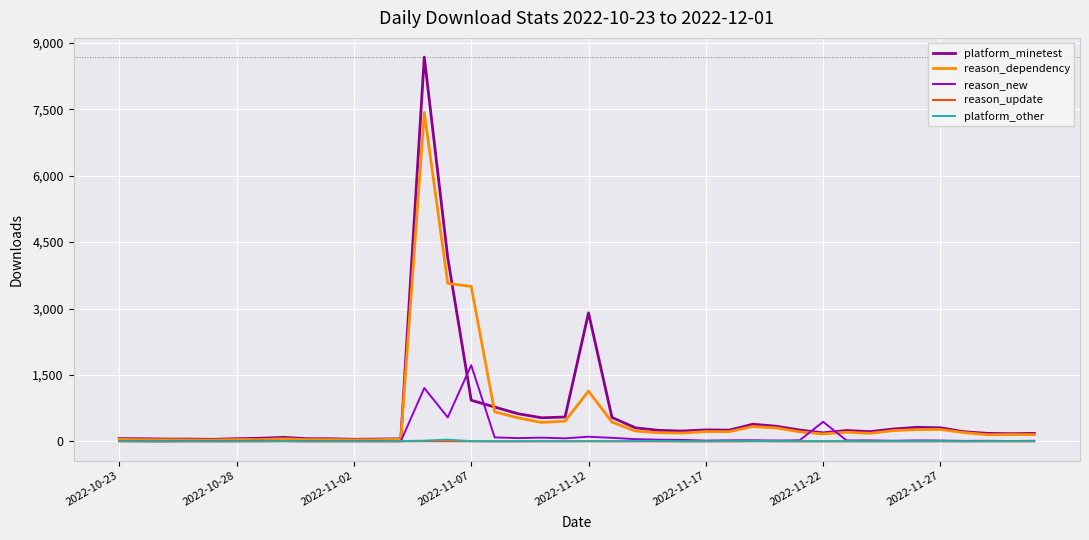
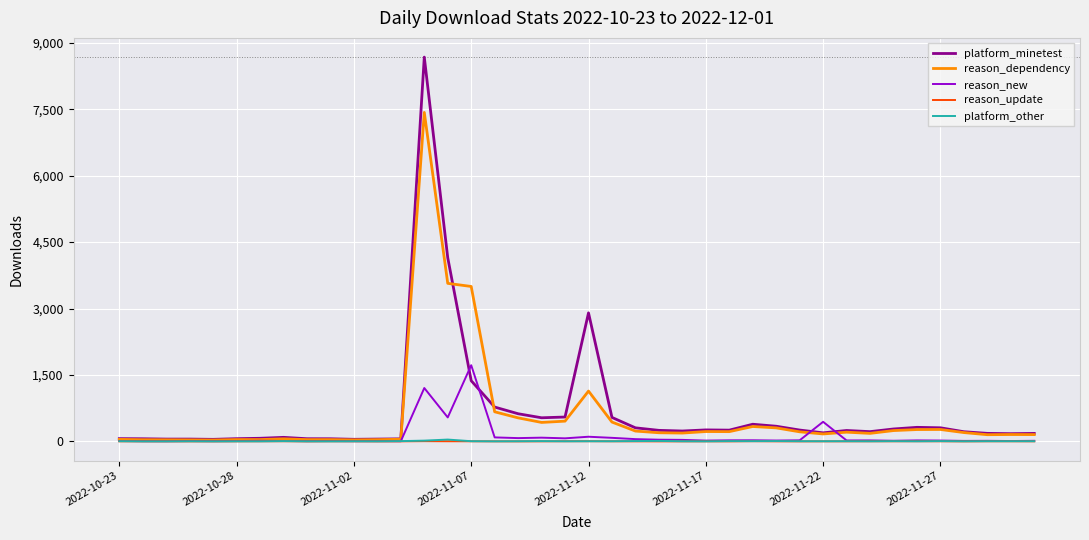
platform_minetest, 2022-11-07: 900 -> 1,400
